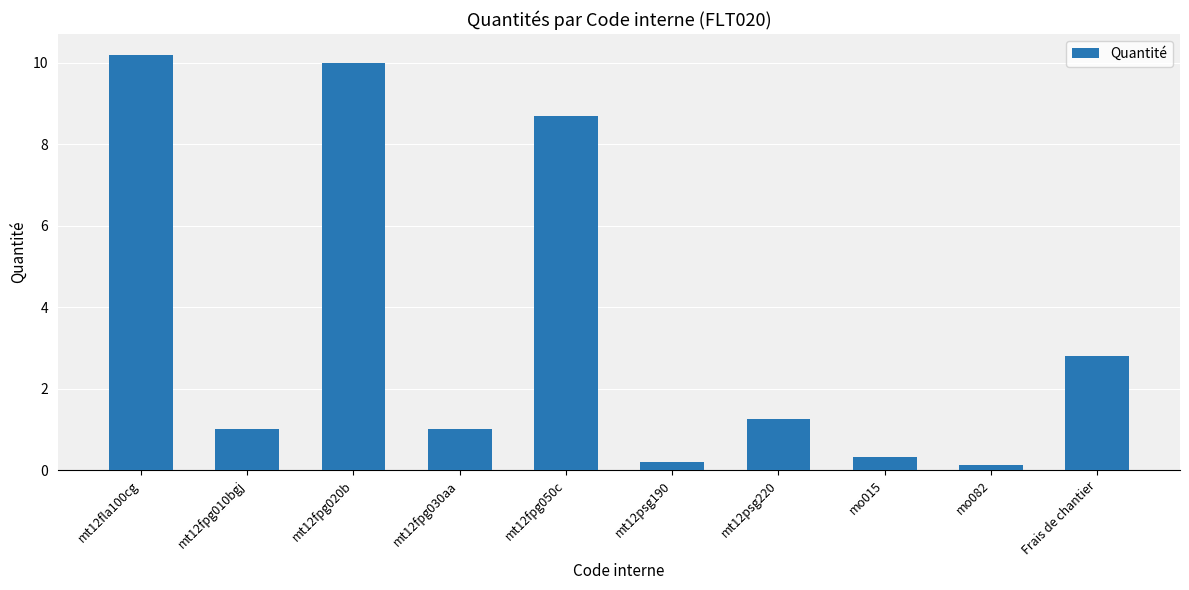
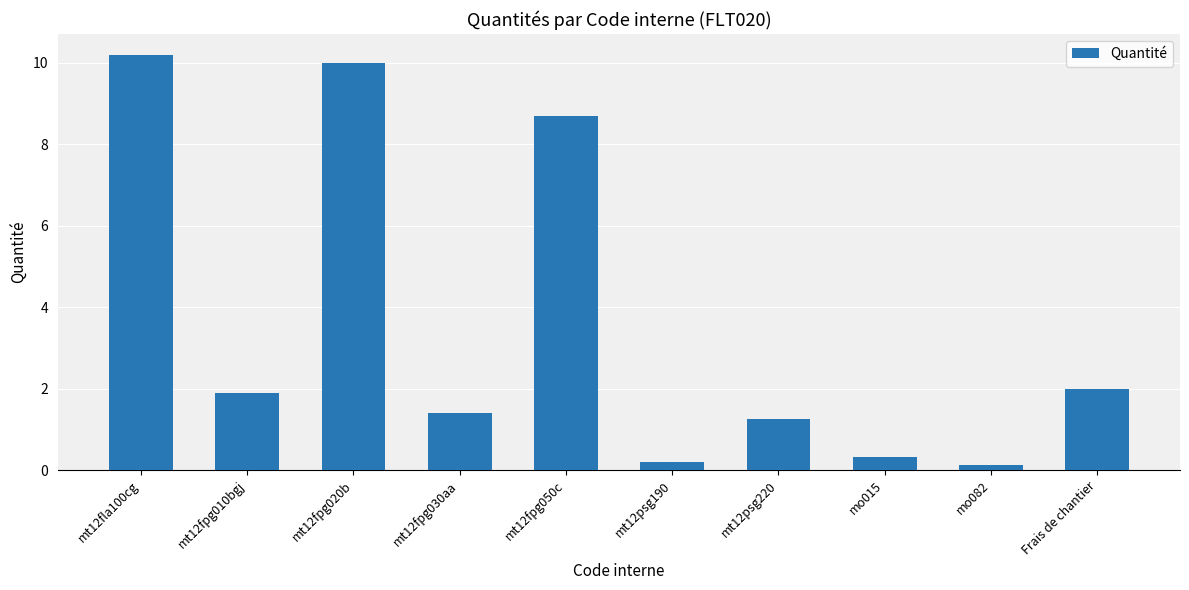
mt12fpg010bgj: 1.0 -> 1.9
mt12fpg030aa: 1.0 -> 1.4
Frais de chantier: 2.8 -> 2.0
